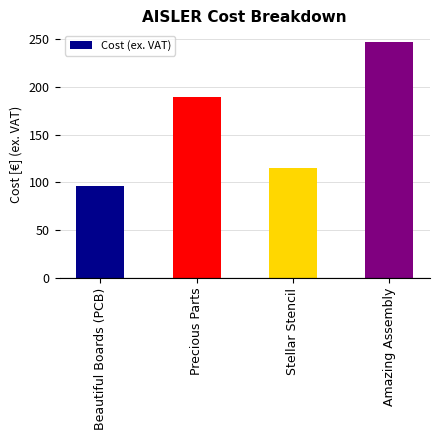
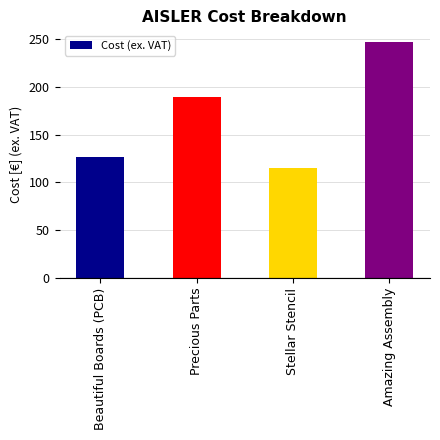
Beautiful Boards (PCB): 100 -> 130
